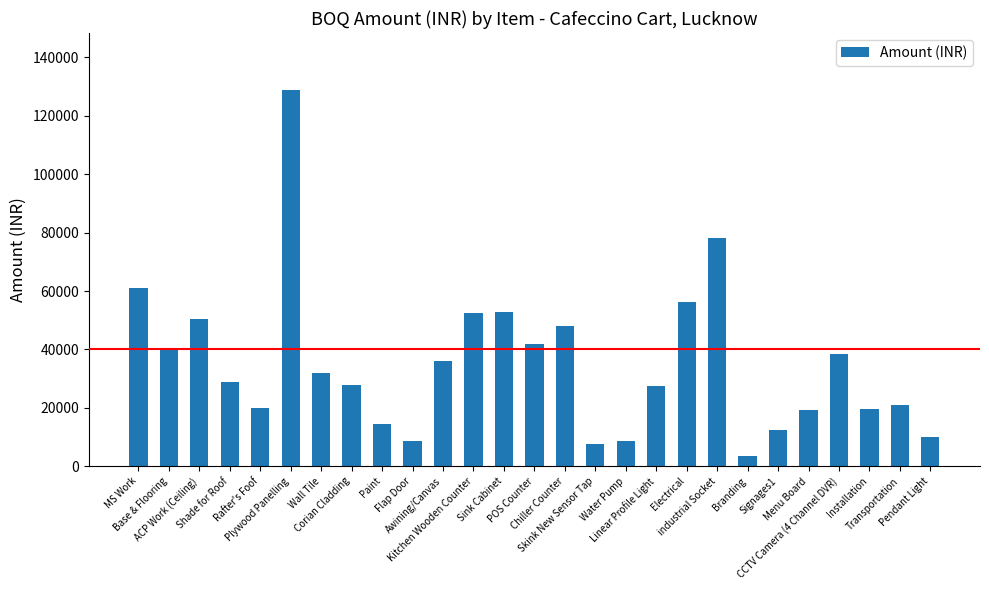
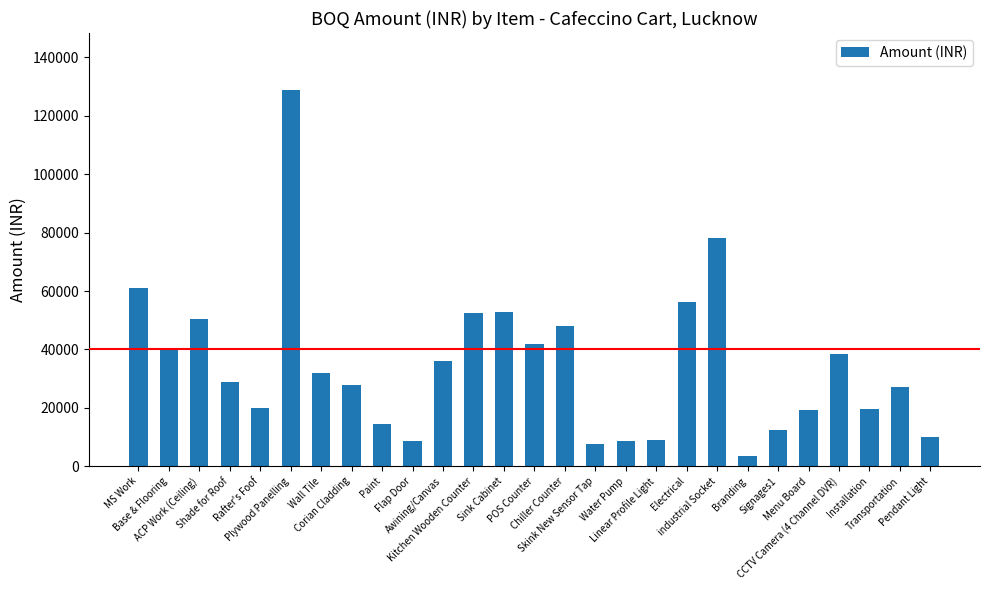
Linear Profile Light: 27000 -> 9000
Transportation: 21000 -> 27000
